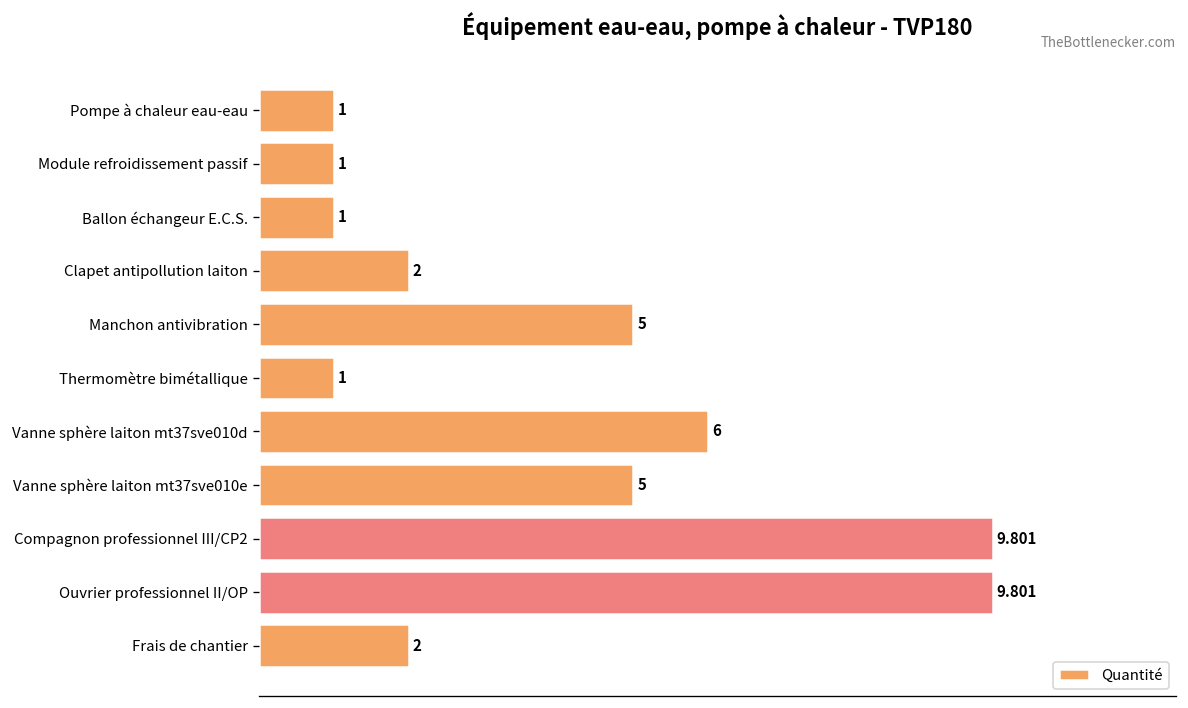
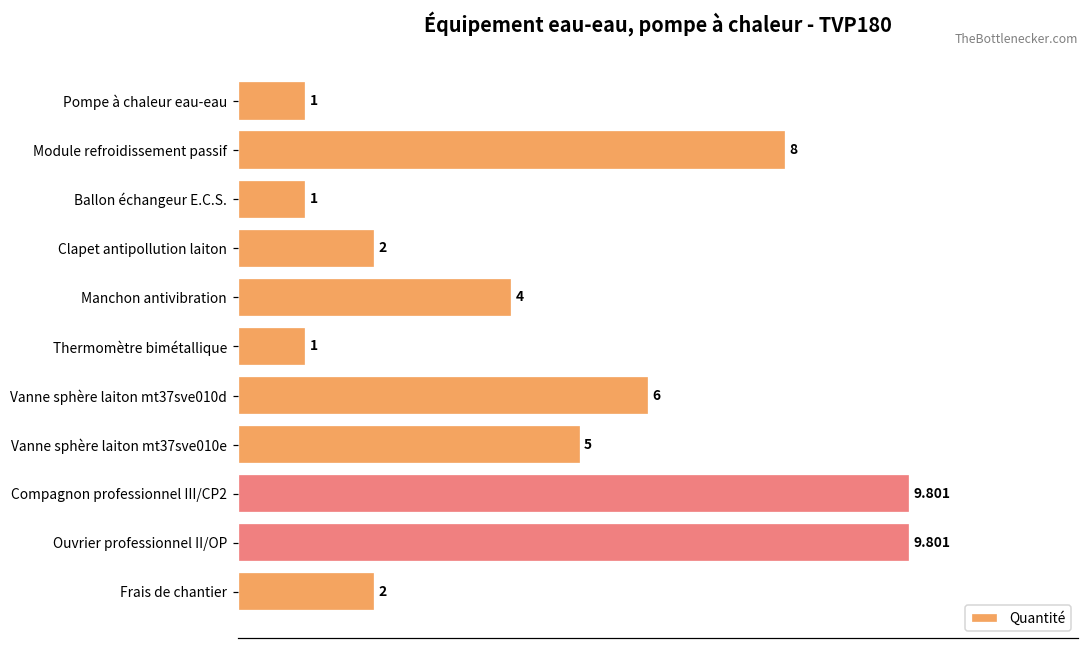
Module refroidissement passif: 1 -> 8
Manchon antivibration: 5 -> 4
